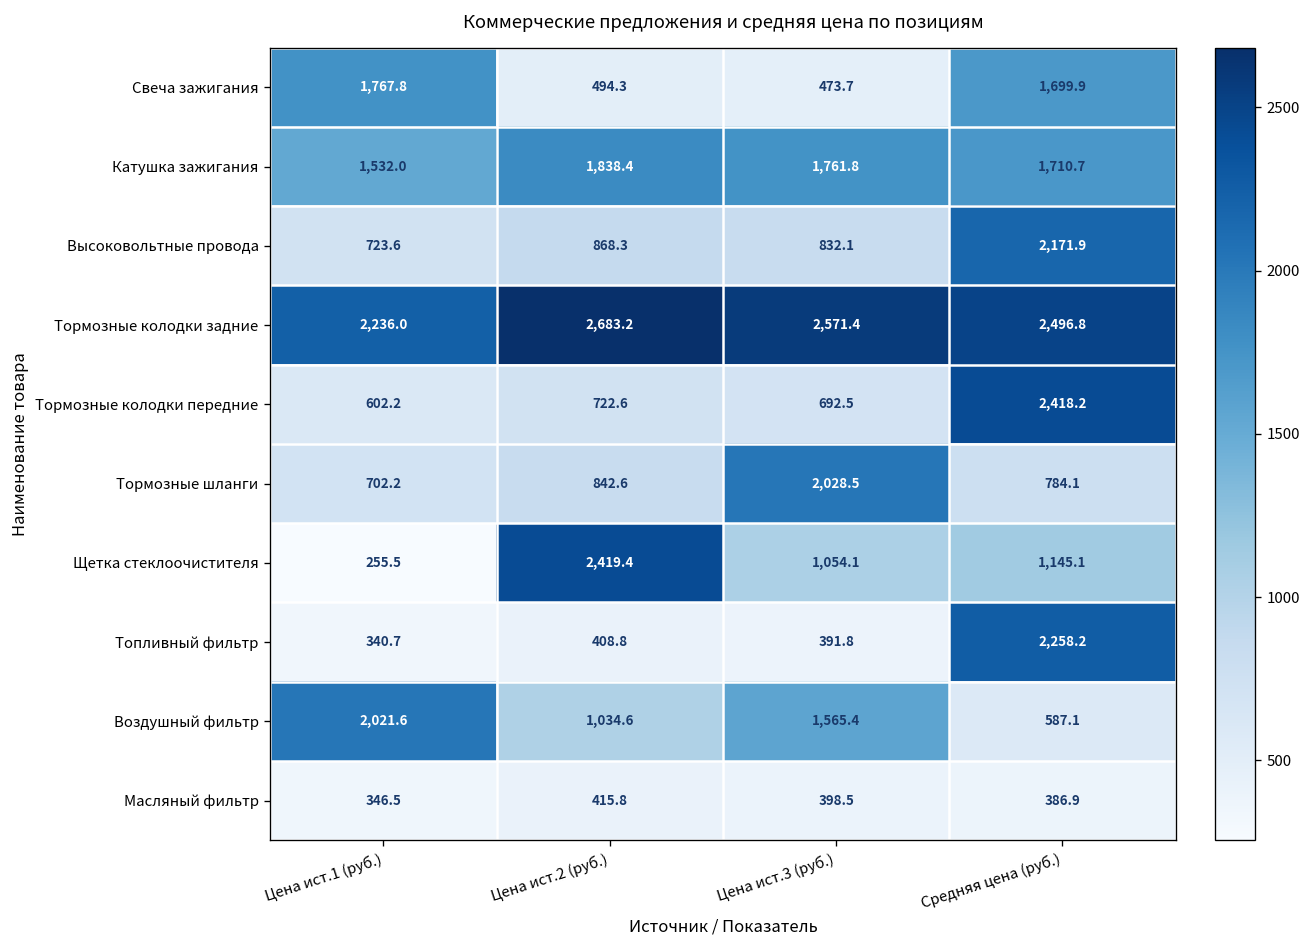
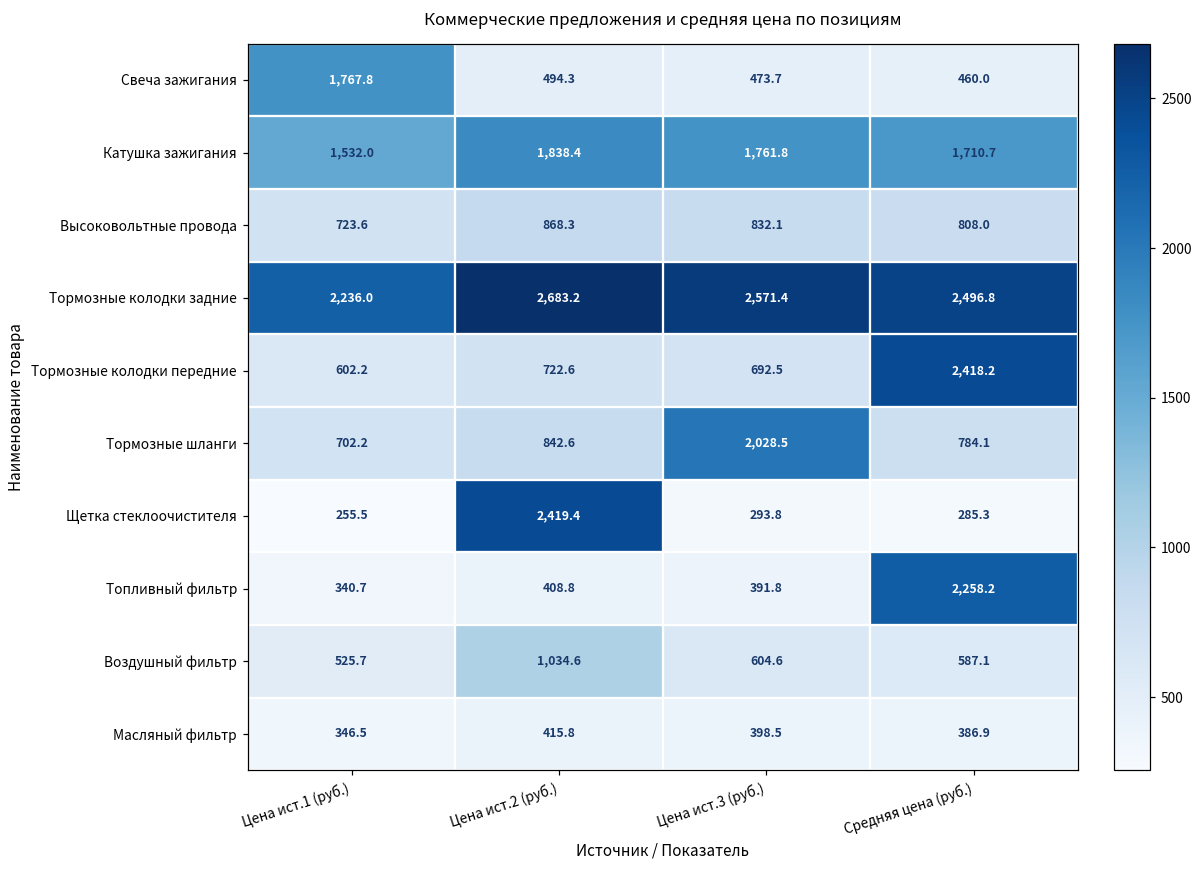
Свеча зажигания, Средняя цена (руб.): 1,699.9 -> 460.0
Высоковольтные провода, Средняя цена (руб.): 2,171.9 -> 808.0
Щетка стеклоочистителя, Цена ист.3 (руб.): 1,054.1 -> 293.8
Щетка стеклоочистителя, Средняя цена (руб.): 1,145.1 -> 285.3
Воздушный фильтр, Цена ист.1 (руб.): 2,021.6 -> 525.7
Воздушный фильтр, Цена ист.3 (руб.): 1,565.4 -> 604.6
